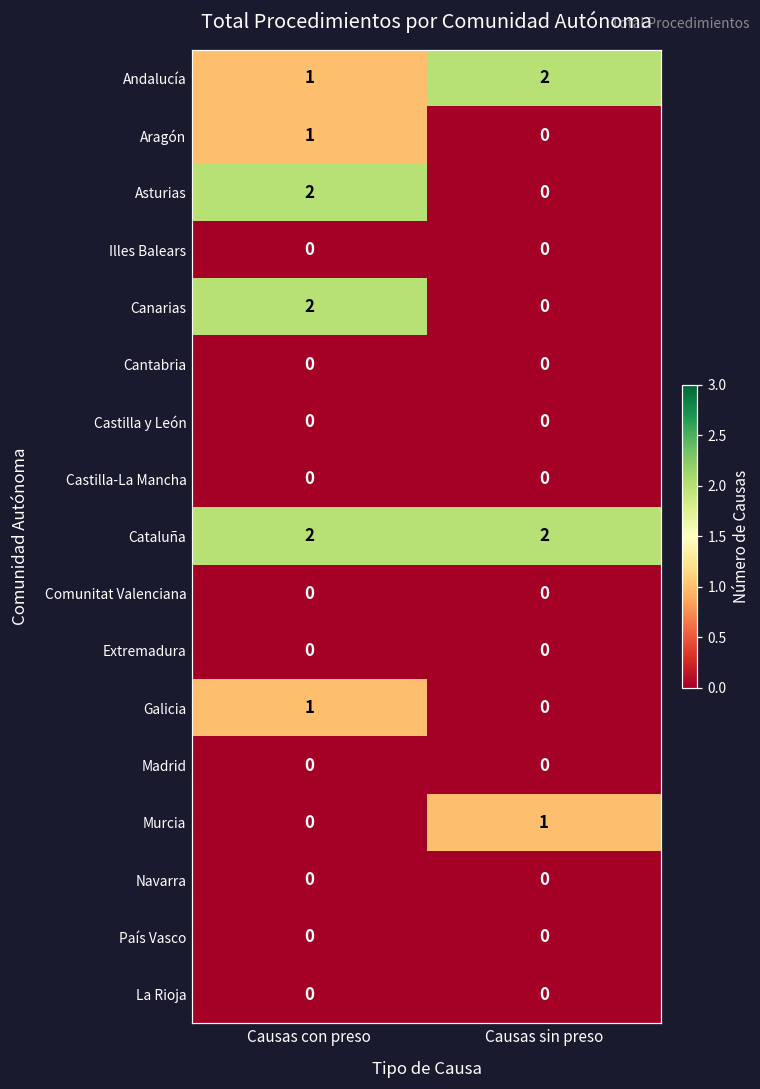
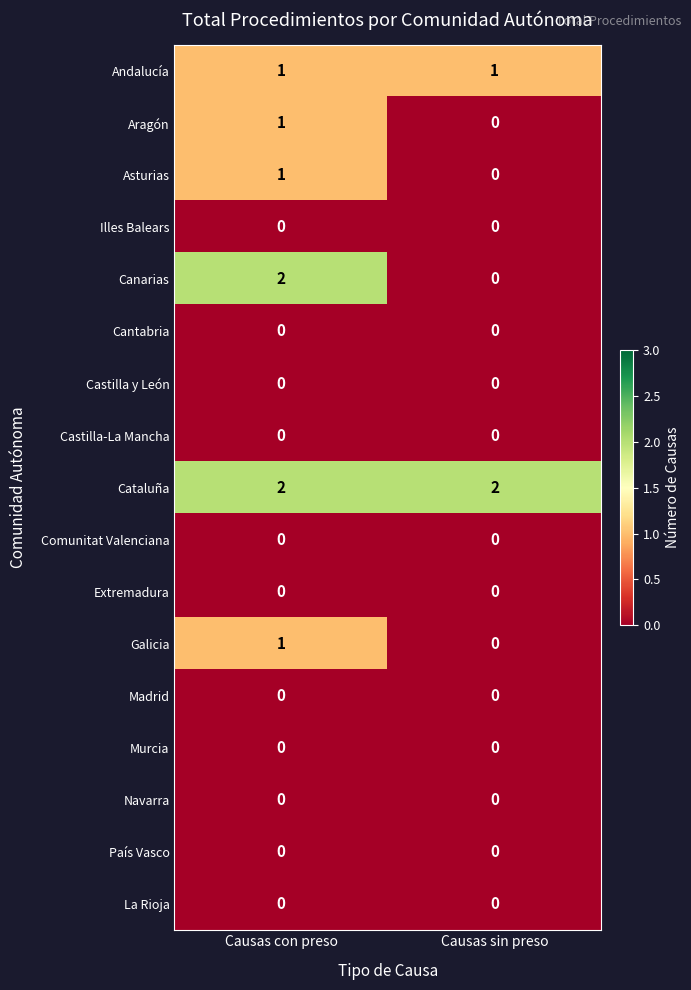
Andalucía, Causas sin preso: 2 -> 1
Asturias, Causas con preso: 2 -> 1
Murcia, Causas sin preso: 1 -> 0
